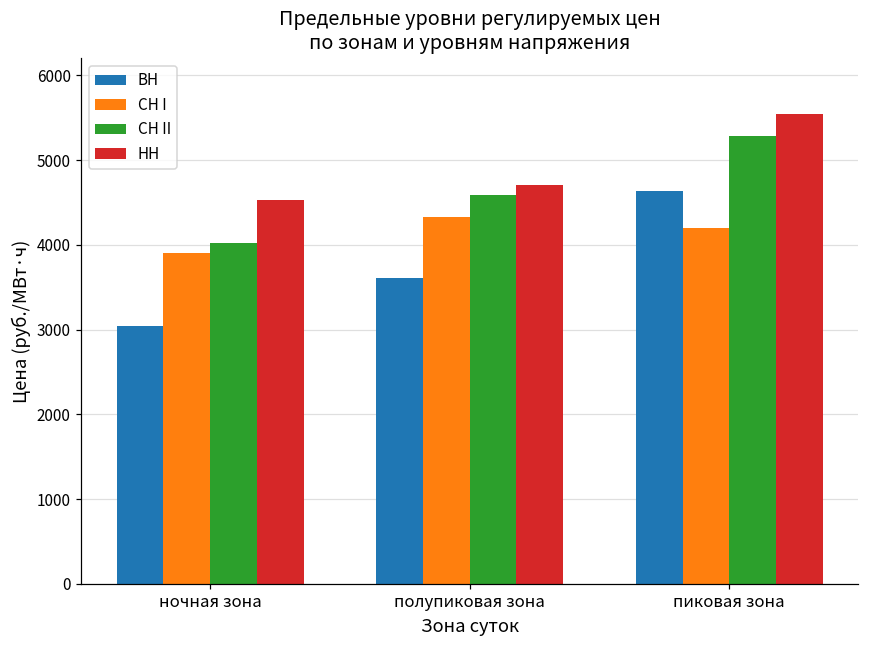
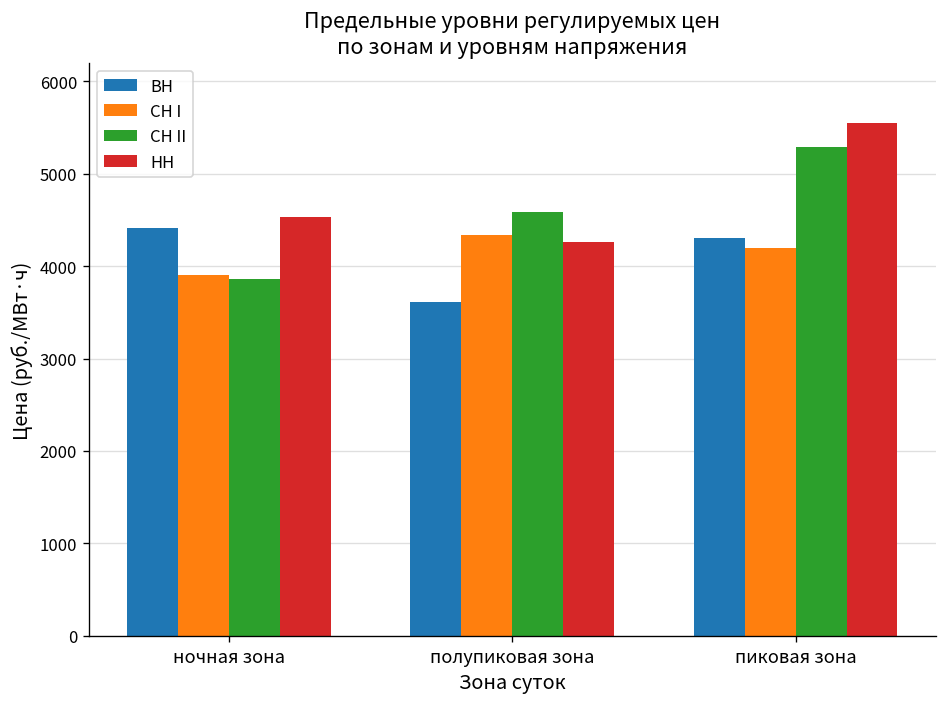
ВН, ночная зона: 3000 -> 4400
СН II, ночная зона: 4000 -> 3900
НН, полупиковая зона: 4700 -> 4300
ВН, пиковая зона: 4600 -> 4300
